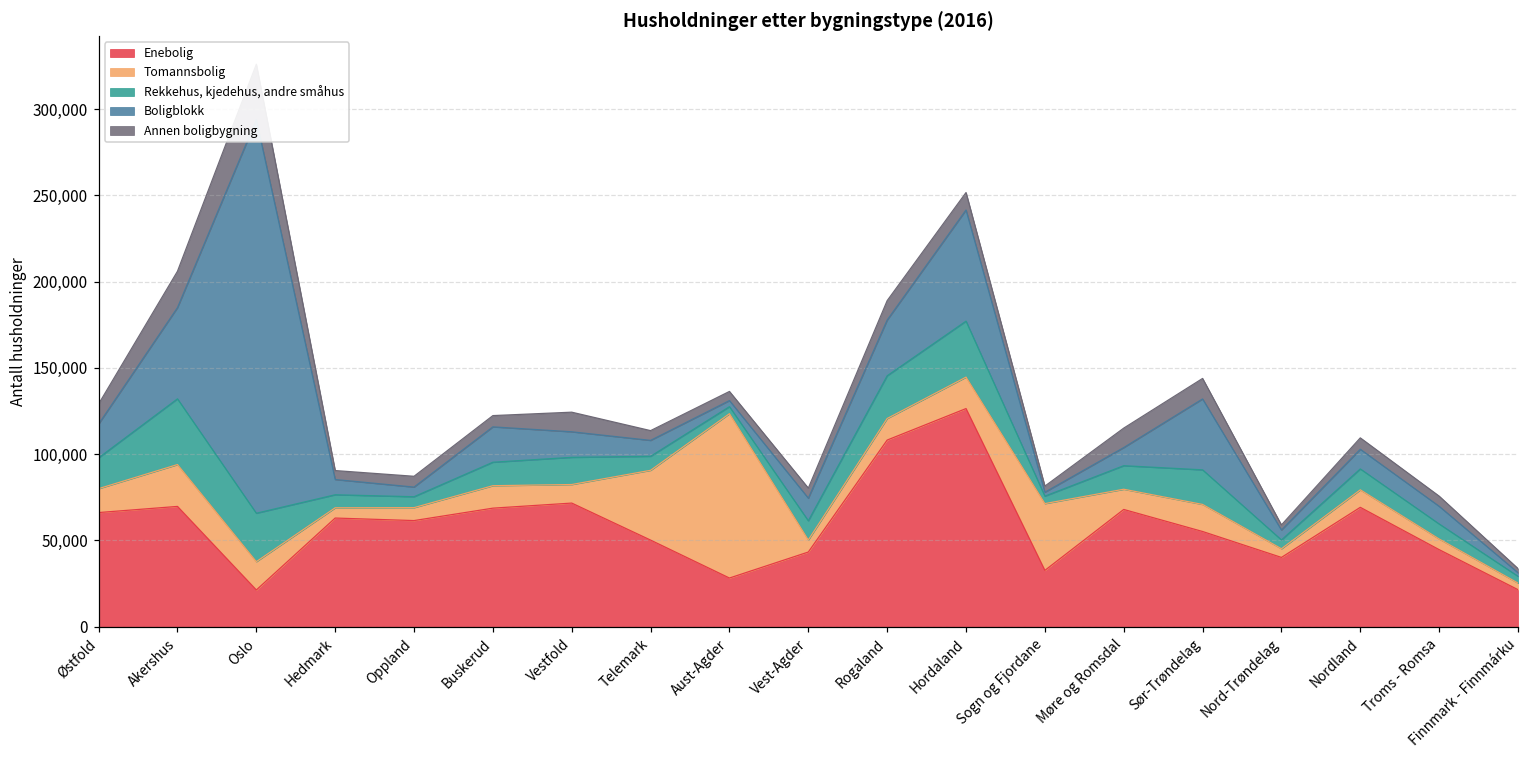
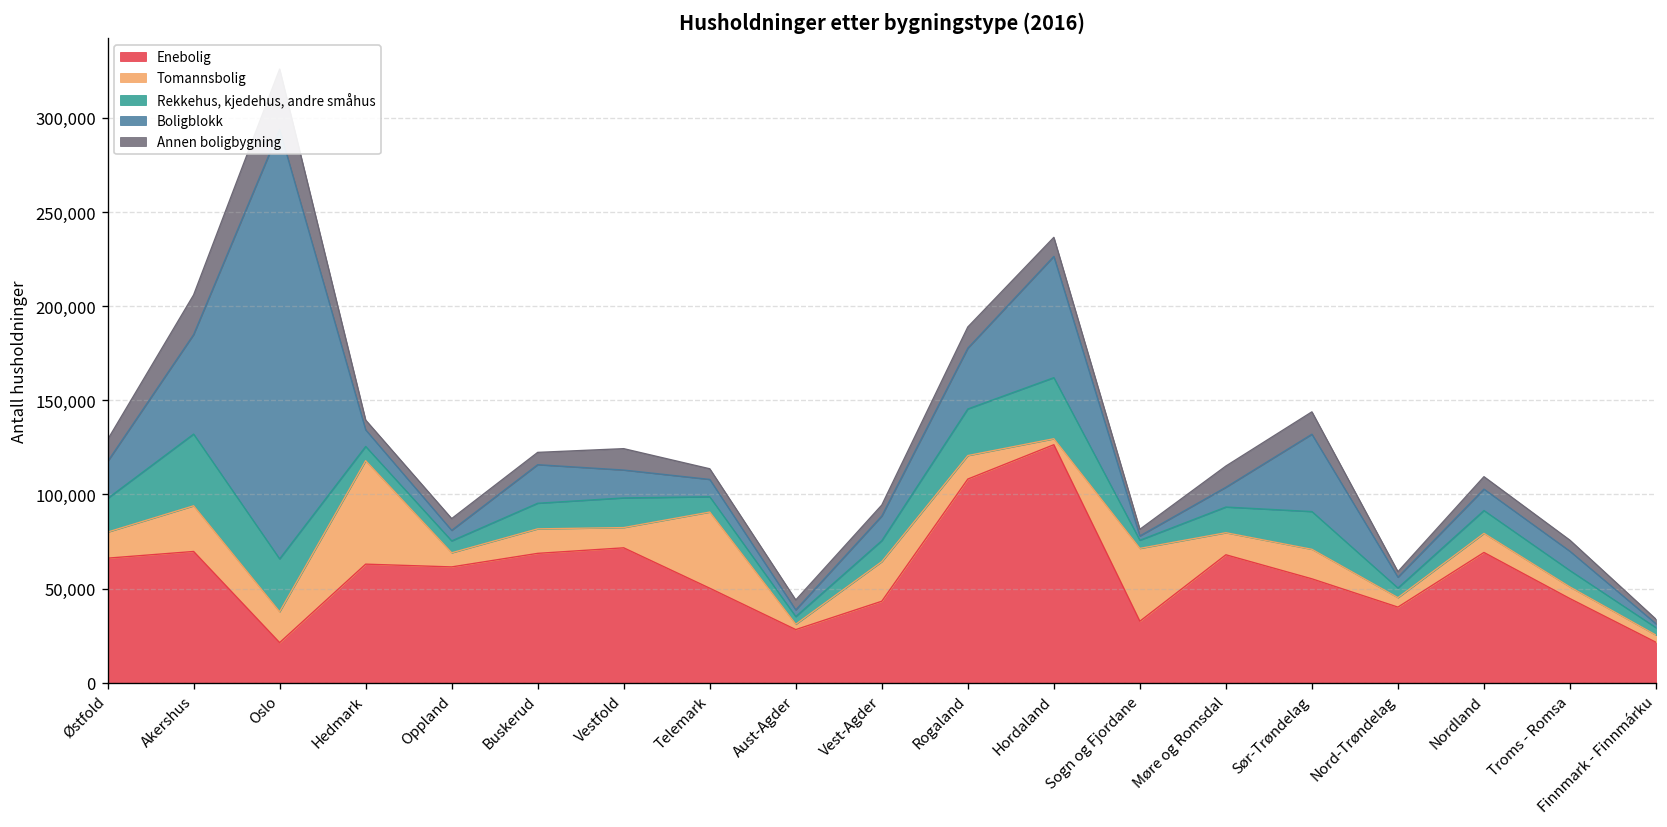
Tomannsbolig, Hedmark: 6,000 -> 55,000
Tomannsbolig, Aust-Agder: 95,000 -> 3,000
Tomannsbolig, Vest-Agder: 7,000 -> 21,000
Tomannsbolig, Hordaland: 18,000 -> 3,000
